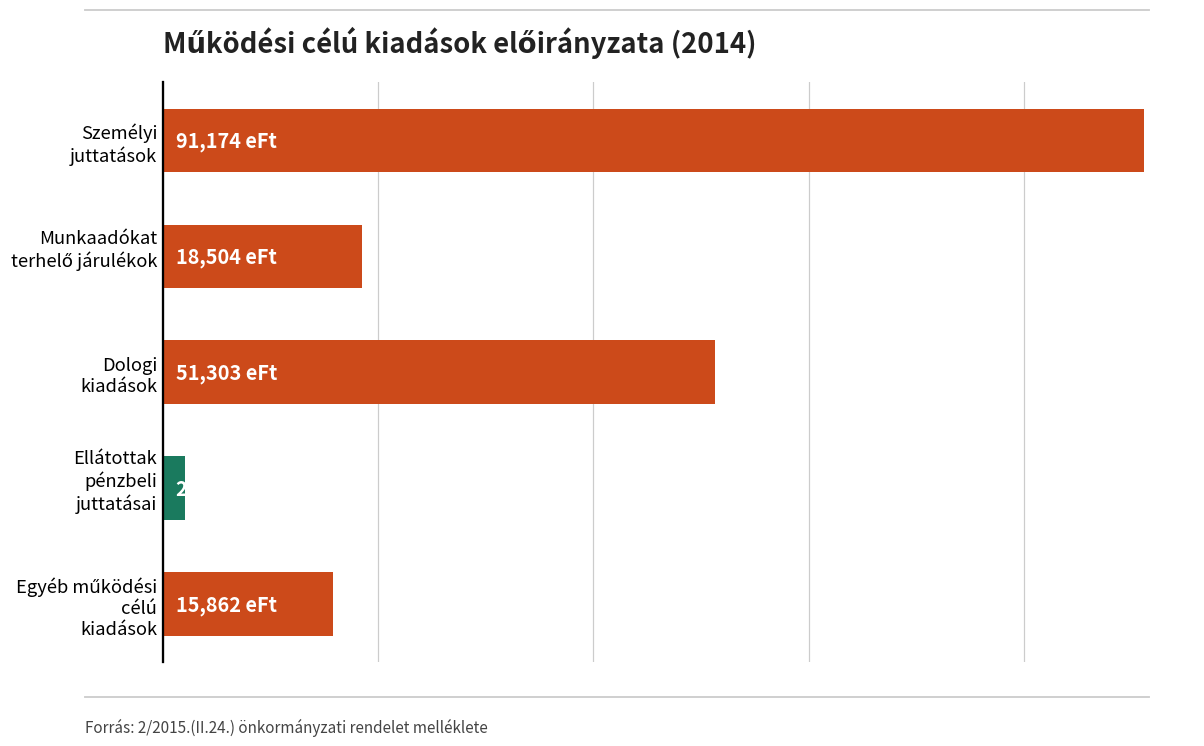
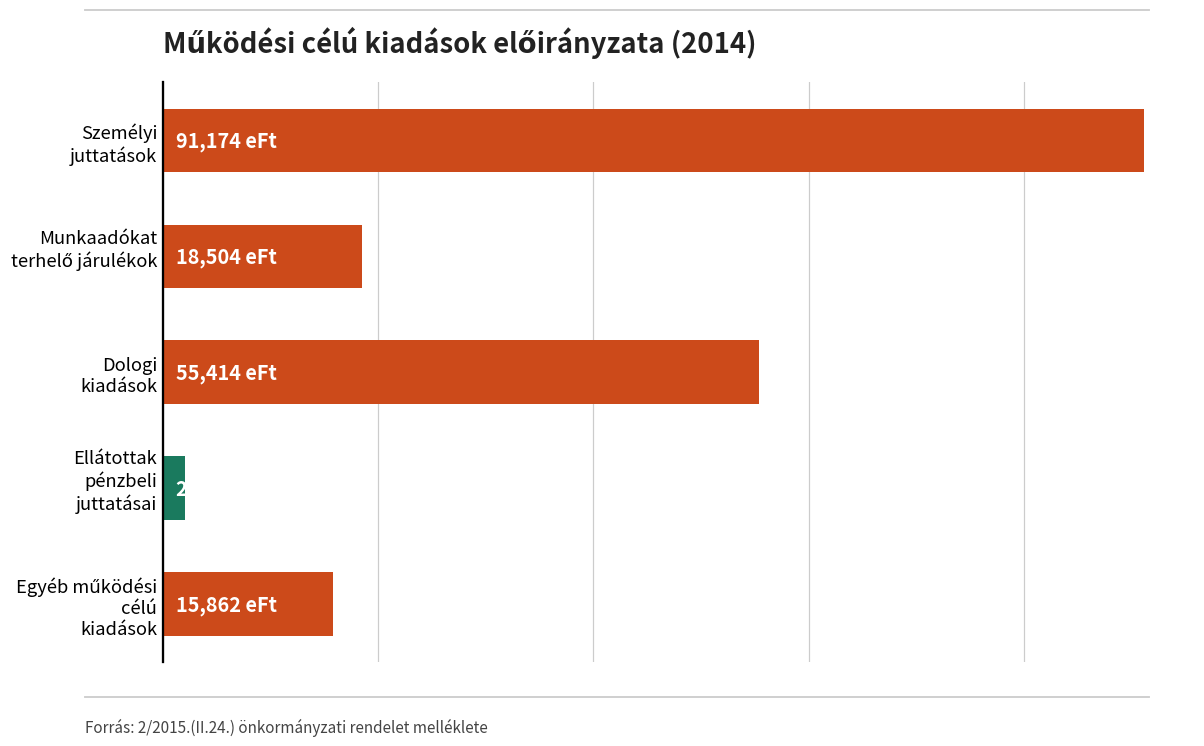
Dologi kiadások: 51,303 -> 55,414
